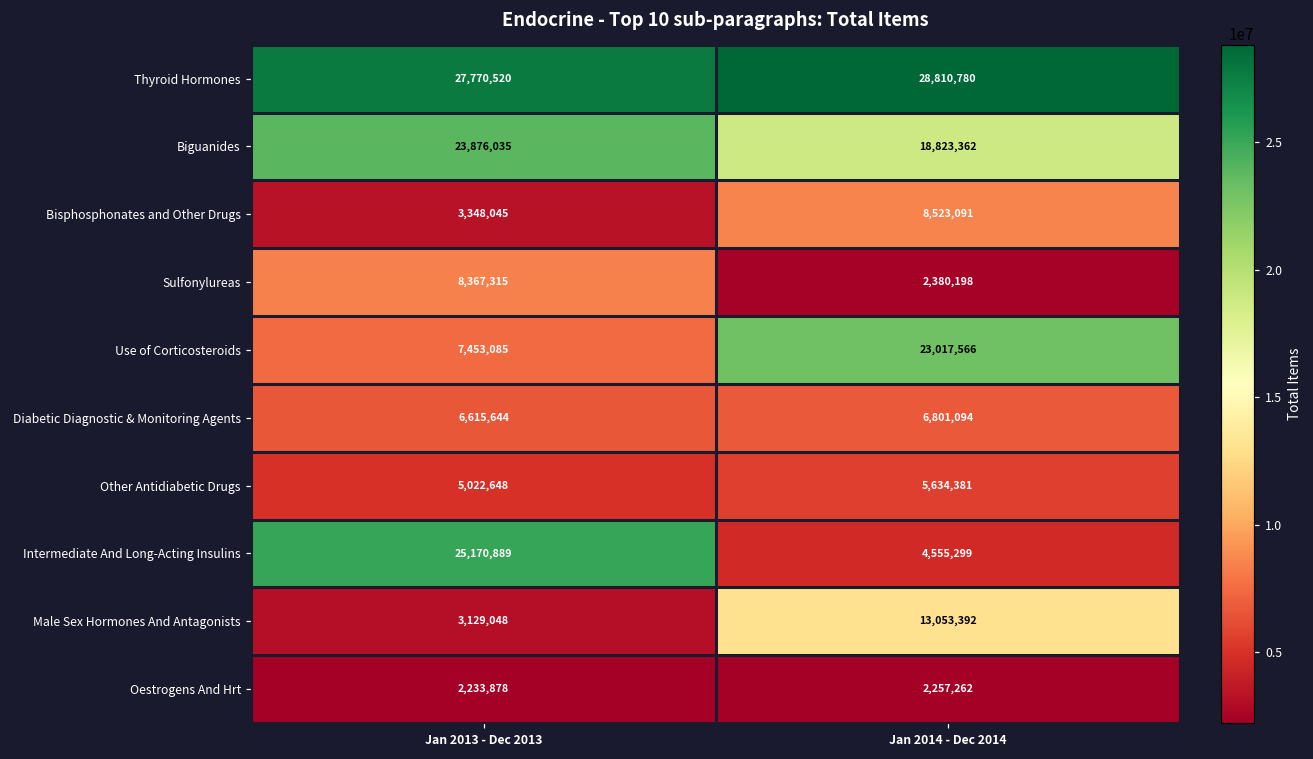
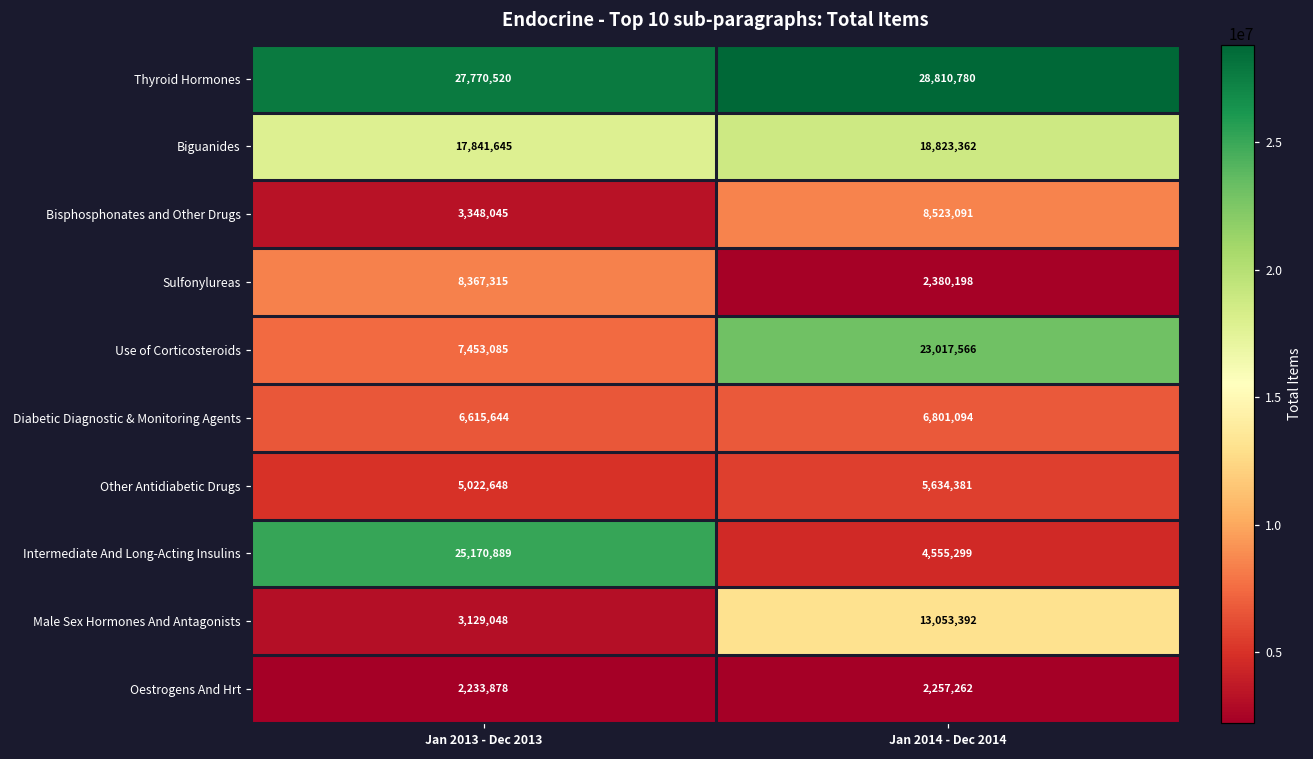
Biguanides, Jan 2013 - Dec 2013: 23,876,035 -> 17,841,645
